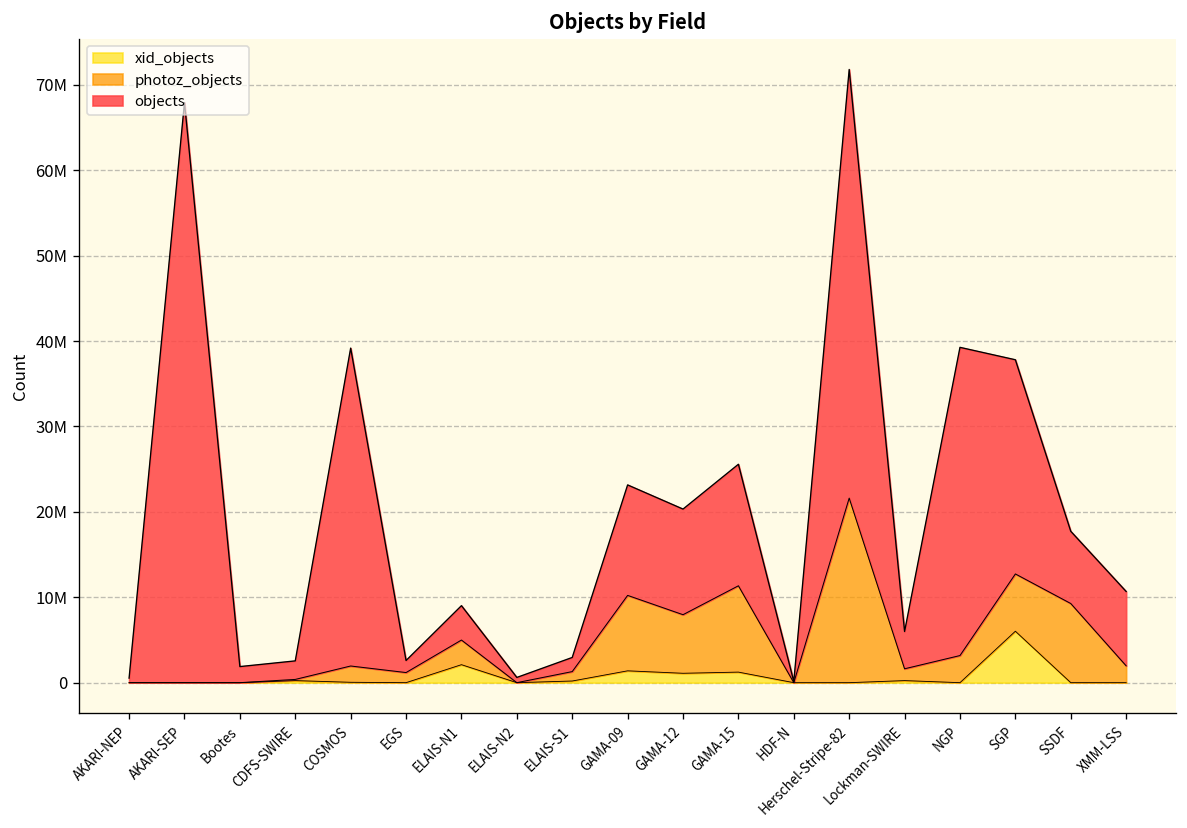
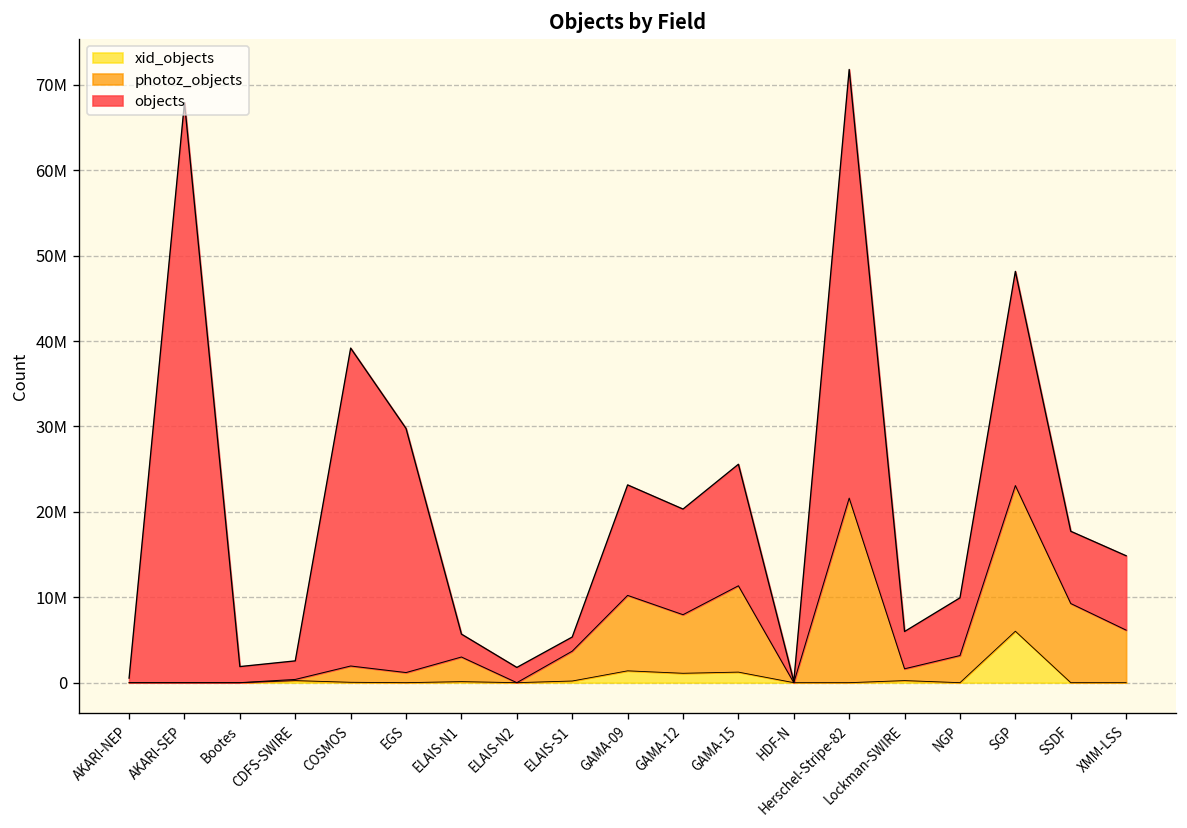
objects, EGS: 1000000 -> 29000000
xid_objects, ELAIS-N1: 2000000 -> 0
objects, ELAIS-N1: 4000000 -> 3000000
objects, ELAIS-N2: 1000000 -> 2000000
photoz_objects, ELAIS-S1: 1000000 -> 3000000
objects, NGP: 36000000 -> 7000000
photoz_objects, SGP: 7000000 -> 17000000
photoz_objects, XMM-LSS: 2000000 -> 6000000
